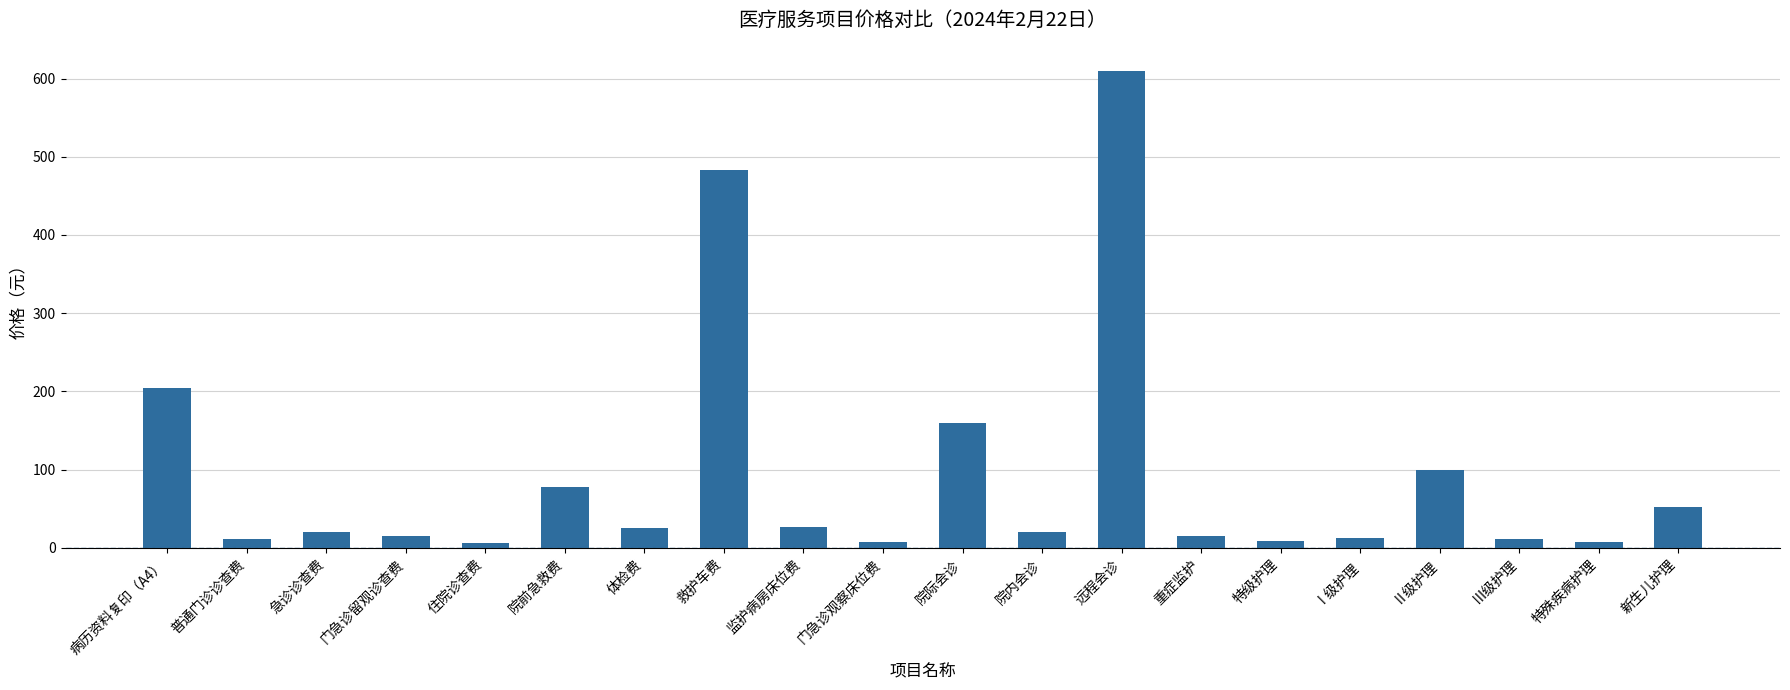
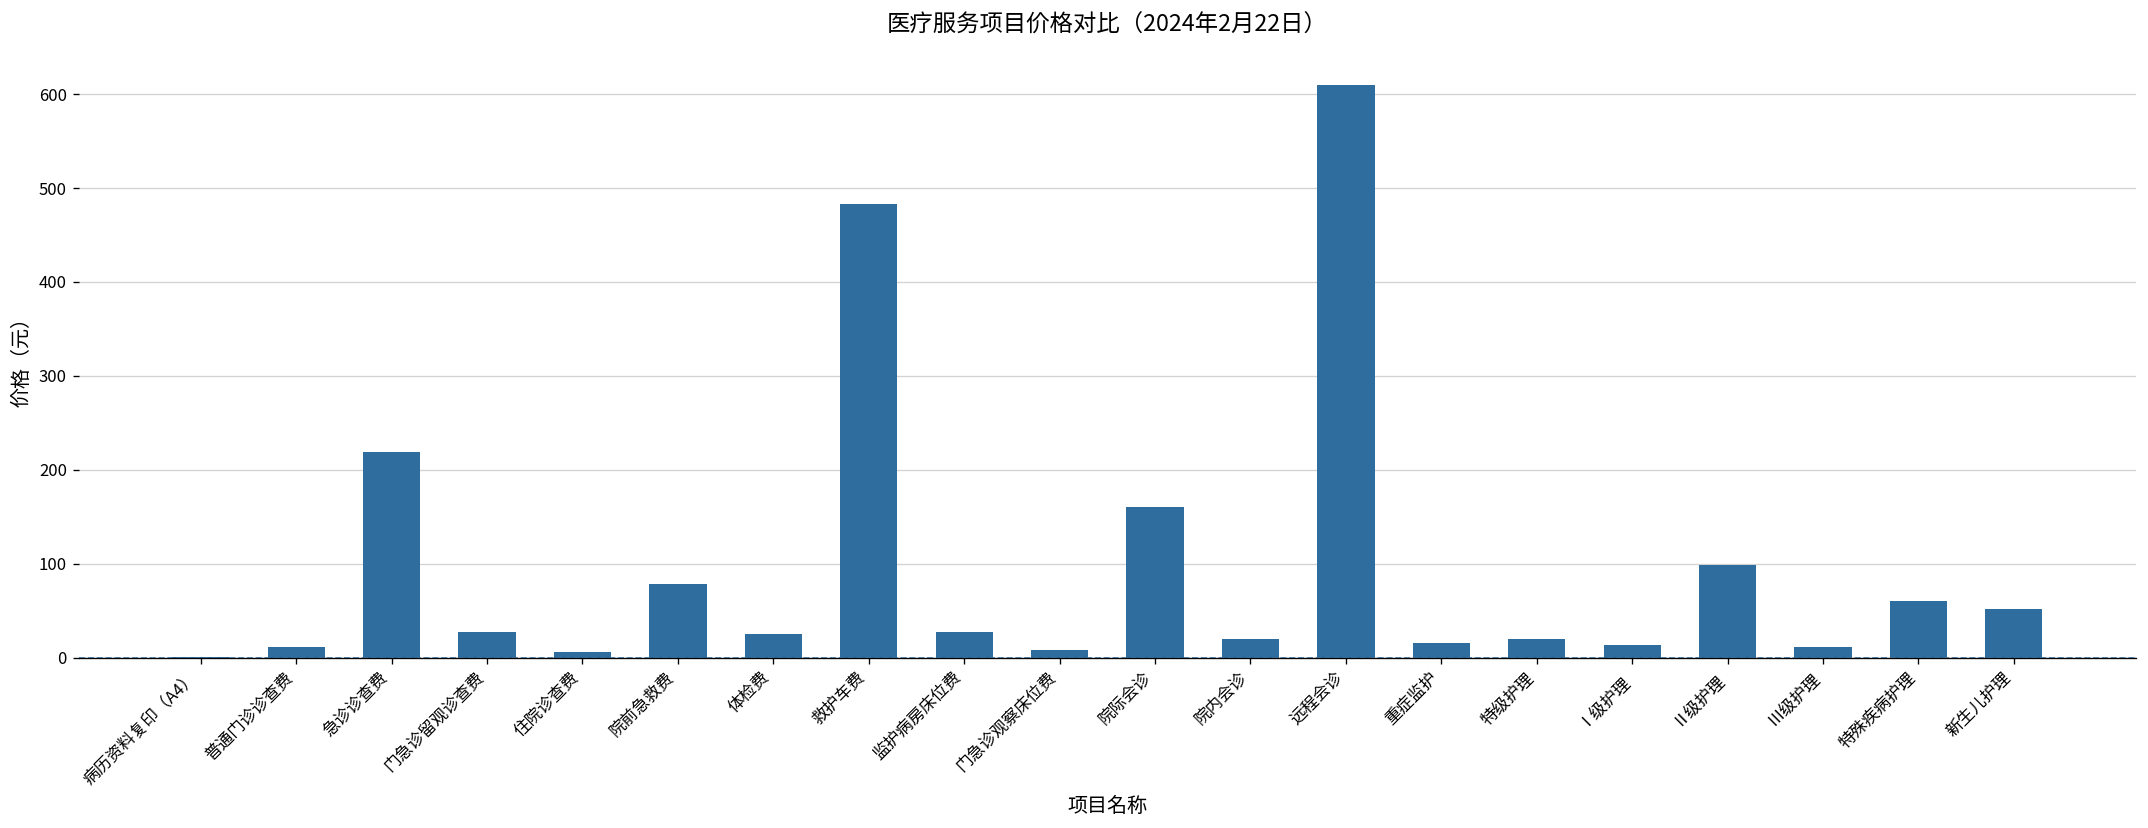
病历资料复印（A4）: 200 -> 0
急诊诊查费: 20 -> 220
门急诊留观诊查费: 20 -> 30
特级护理: 10 -> 20
特殊疾病护理: 10 -> 60
